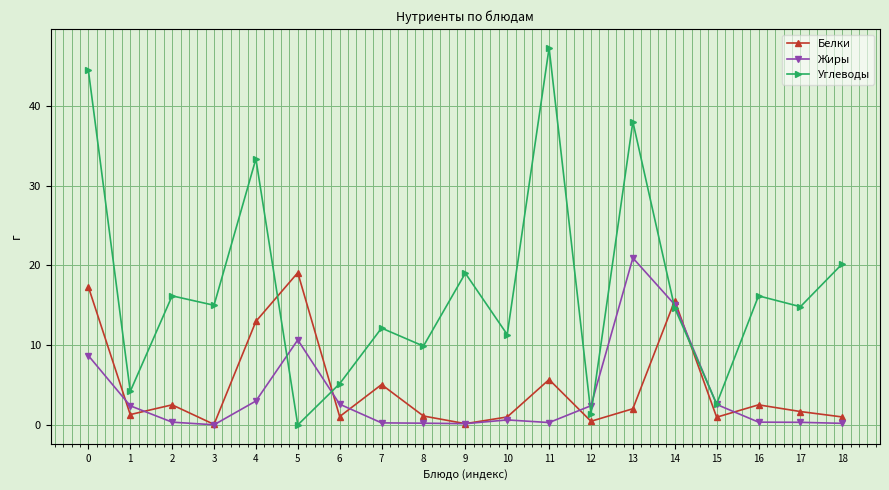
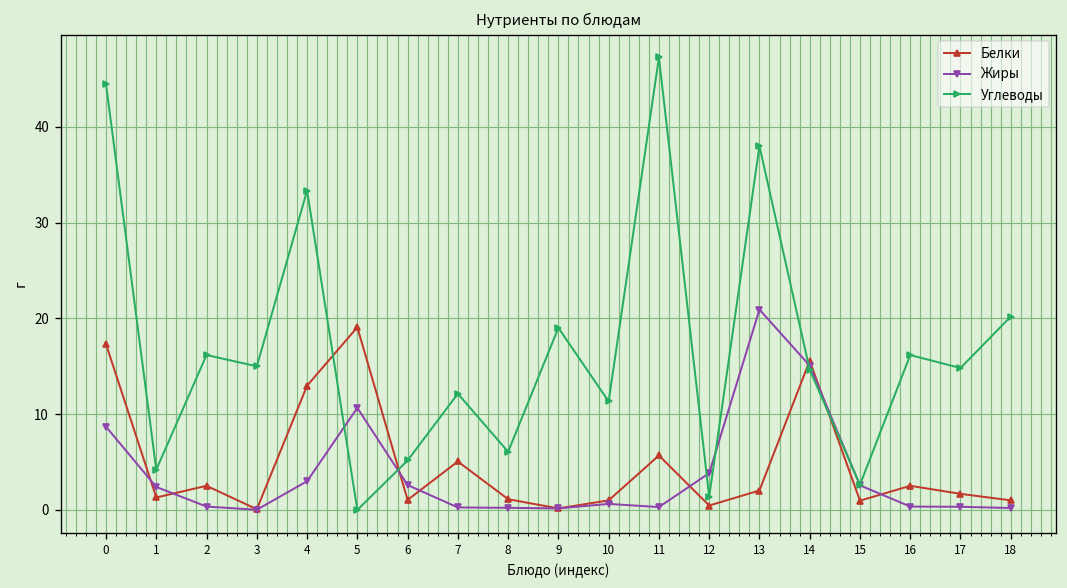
Углеводы, 8: 10 -> 6
Жиры, 12: 2 -> 4
